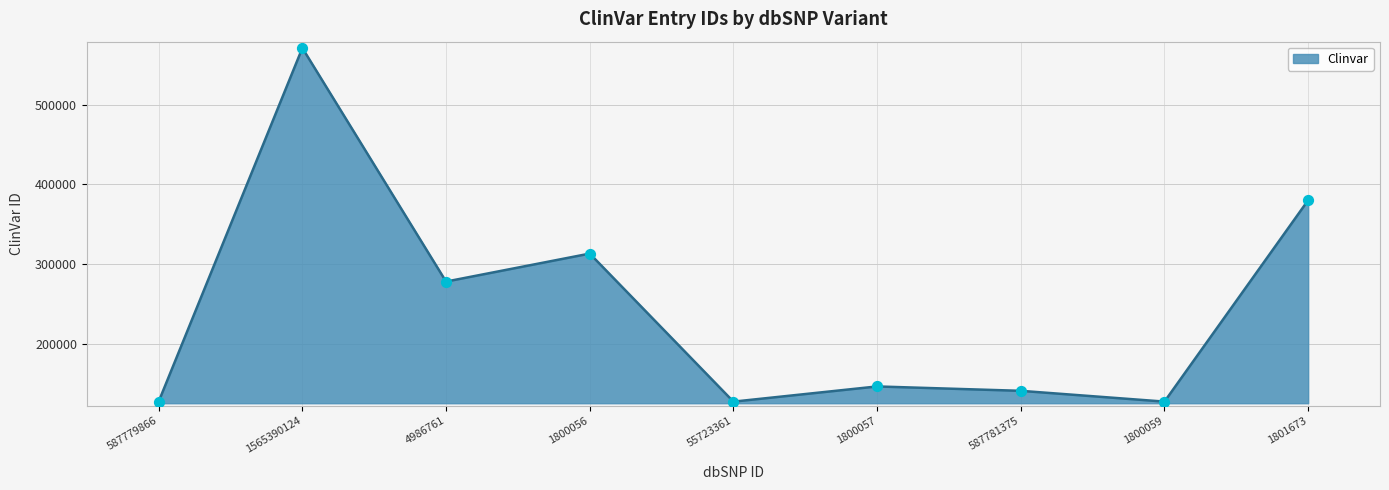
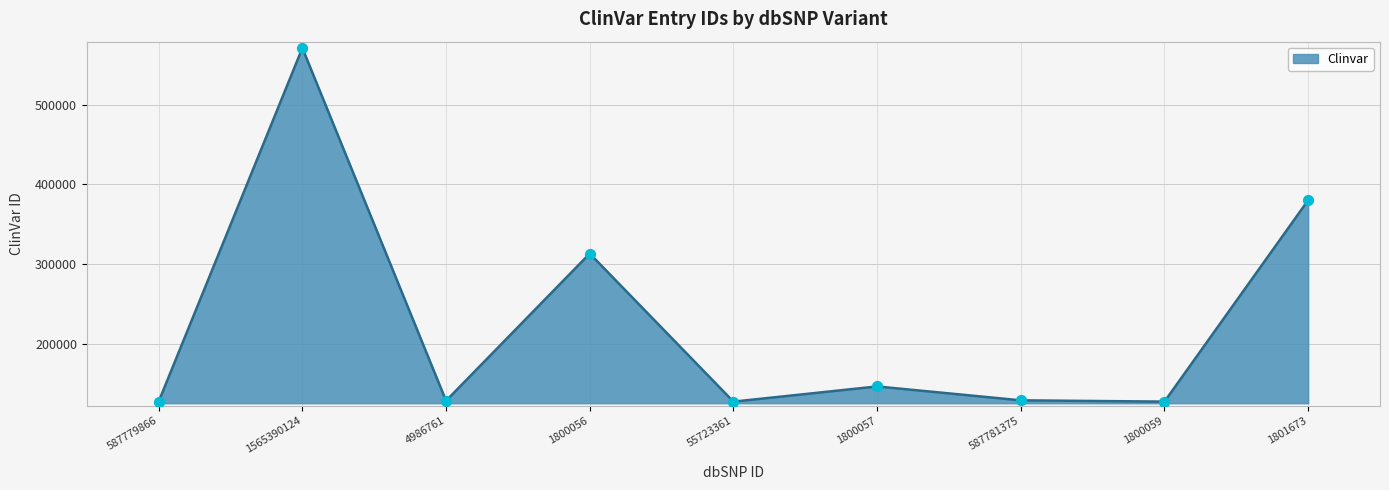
4986761: 280000 -> 130000
587781375: 140000 -> 130000
